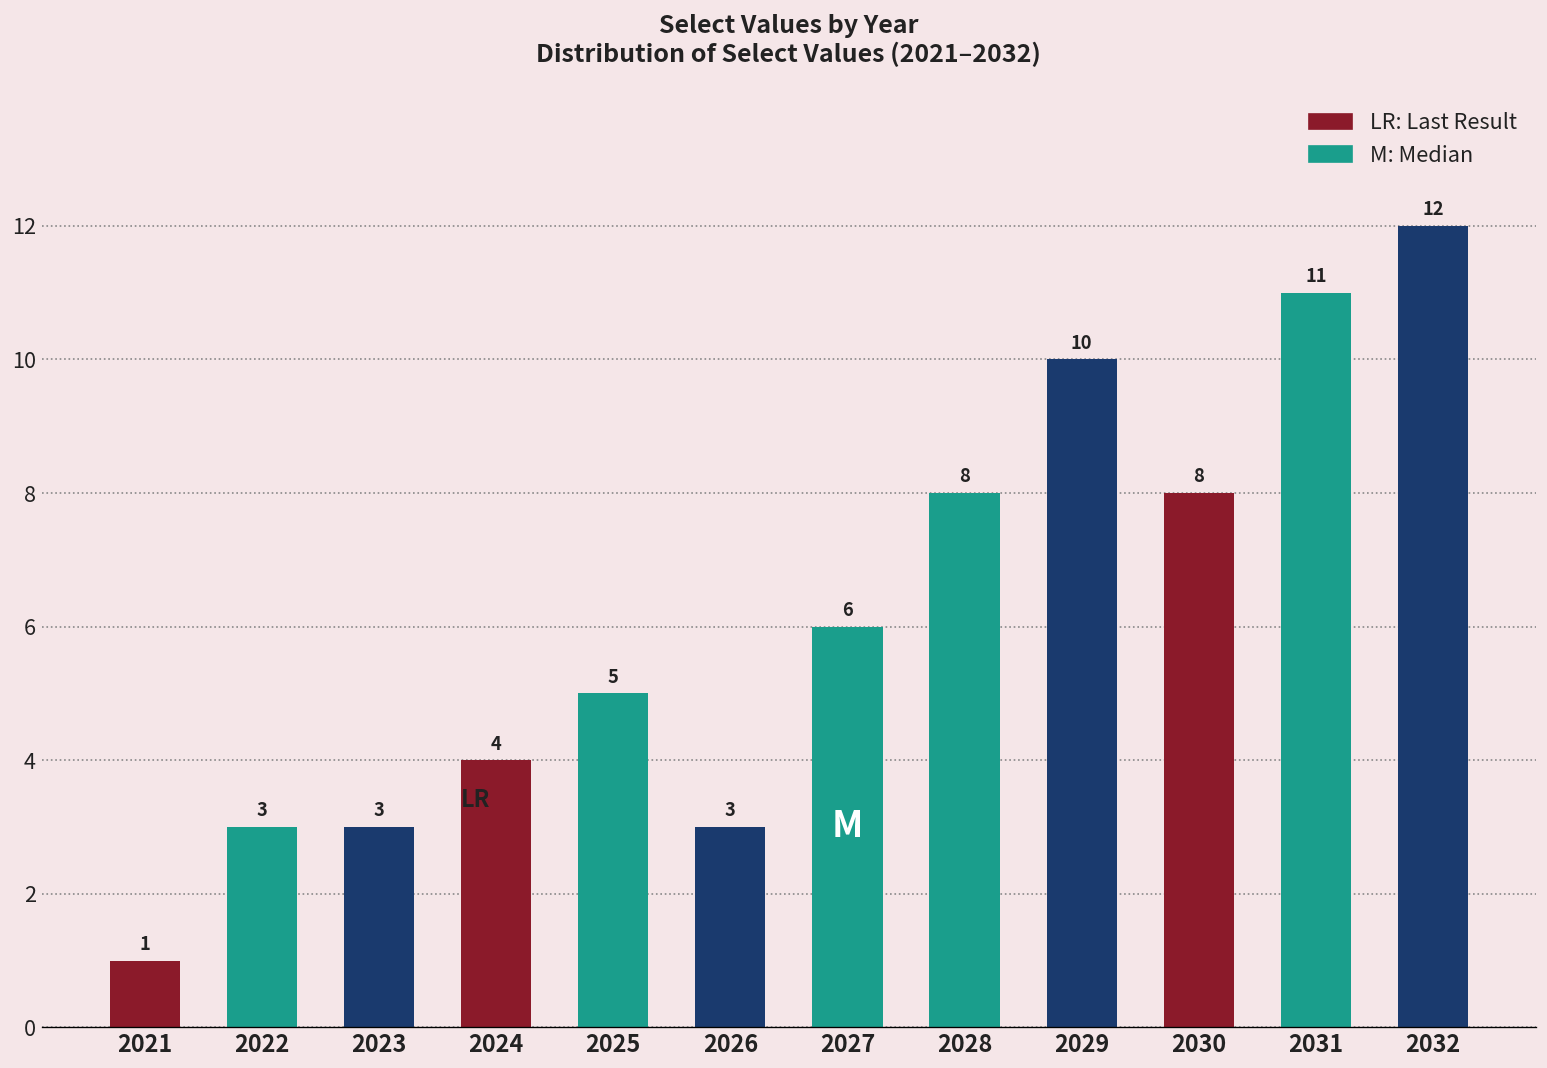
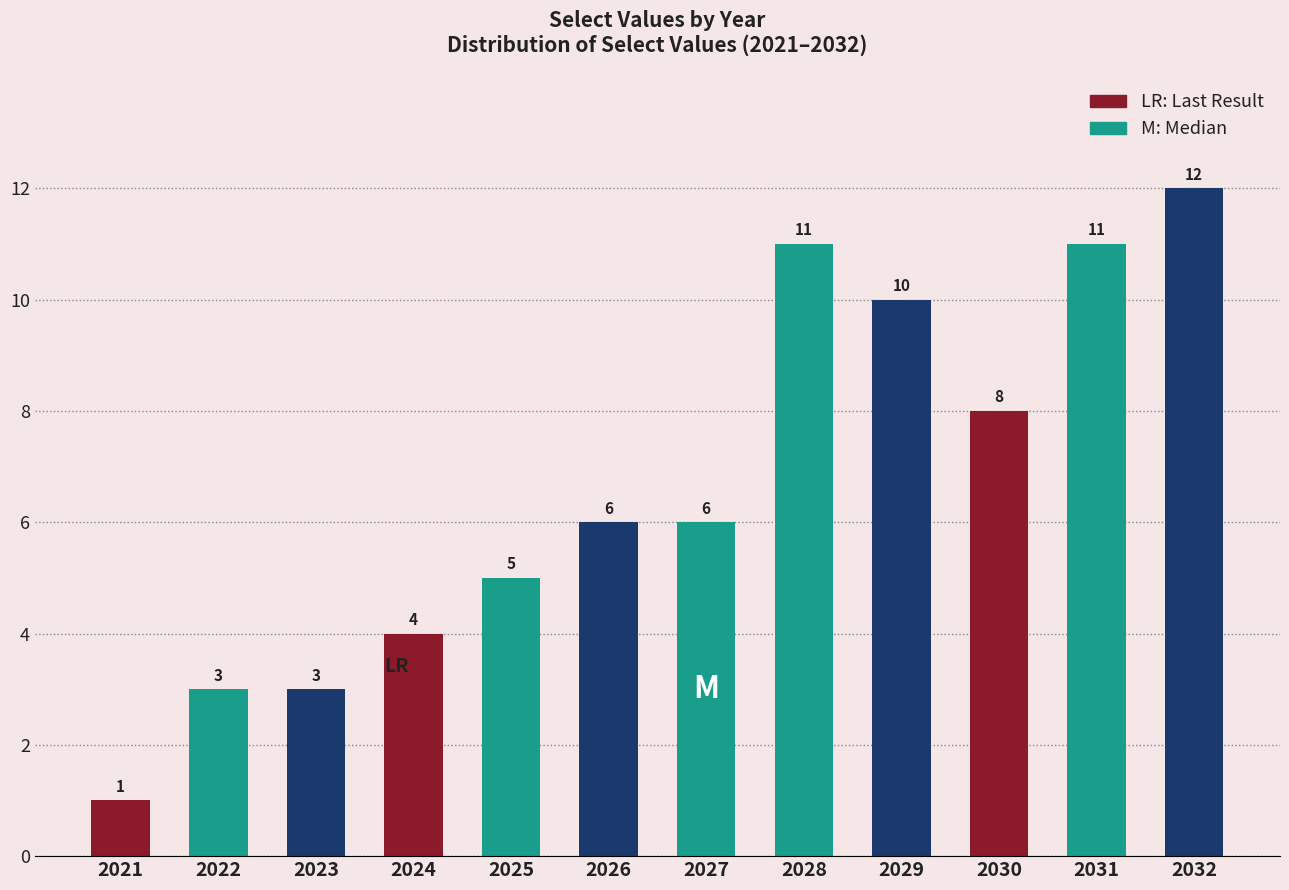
2026: 3 -> 6
2028: 8 -> 11
